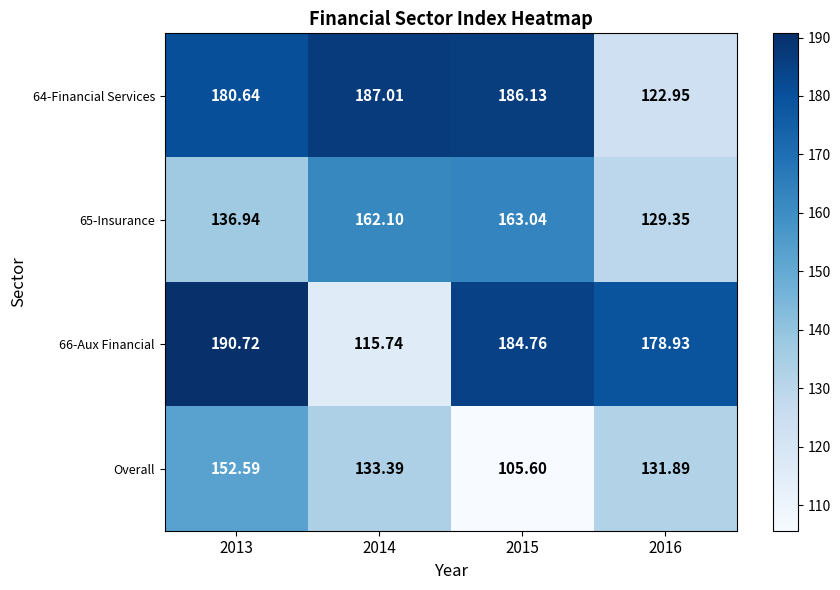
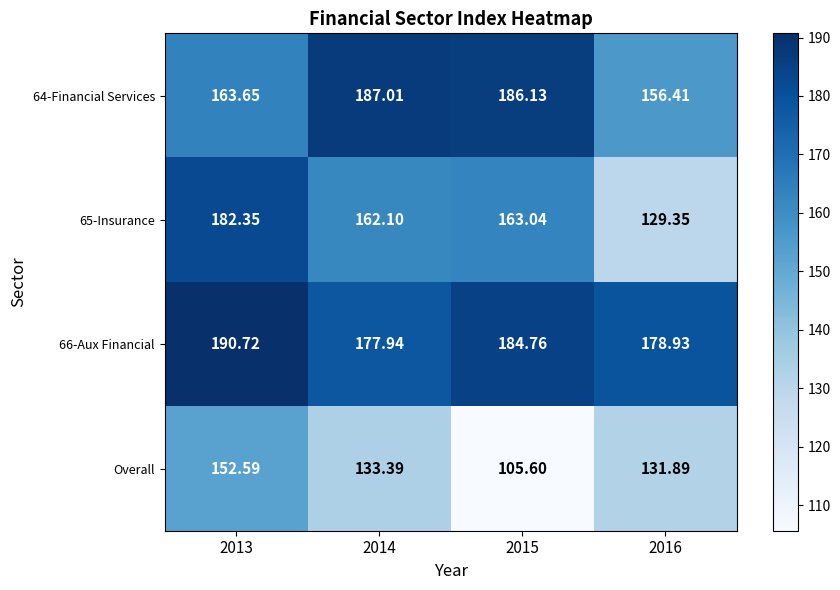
64-Financial Services, 2013: 180.64 -> 163.65
64-Financial Services, 2016: 122.95 -> 156.41
65-Insurance, 2013: 136.94 -> 182.35
66-Aux Financial, 2014: 115.74 -> 177.94
